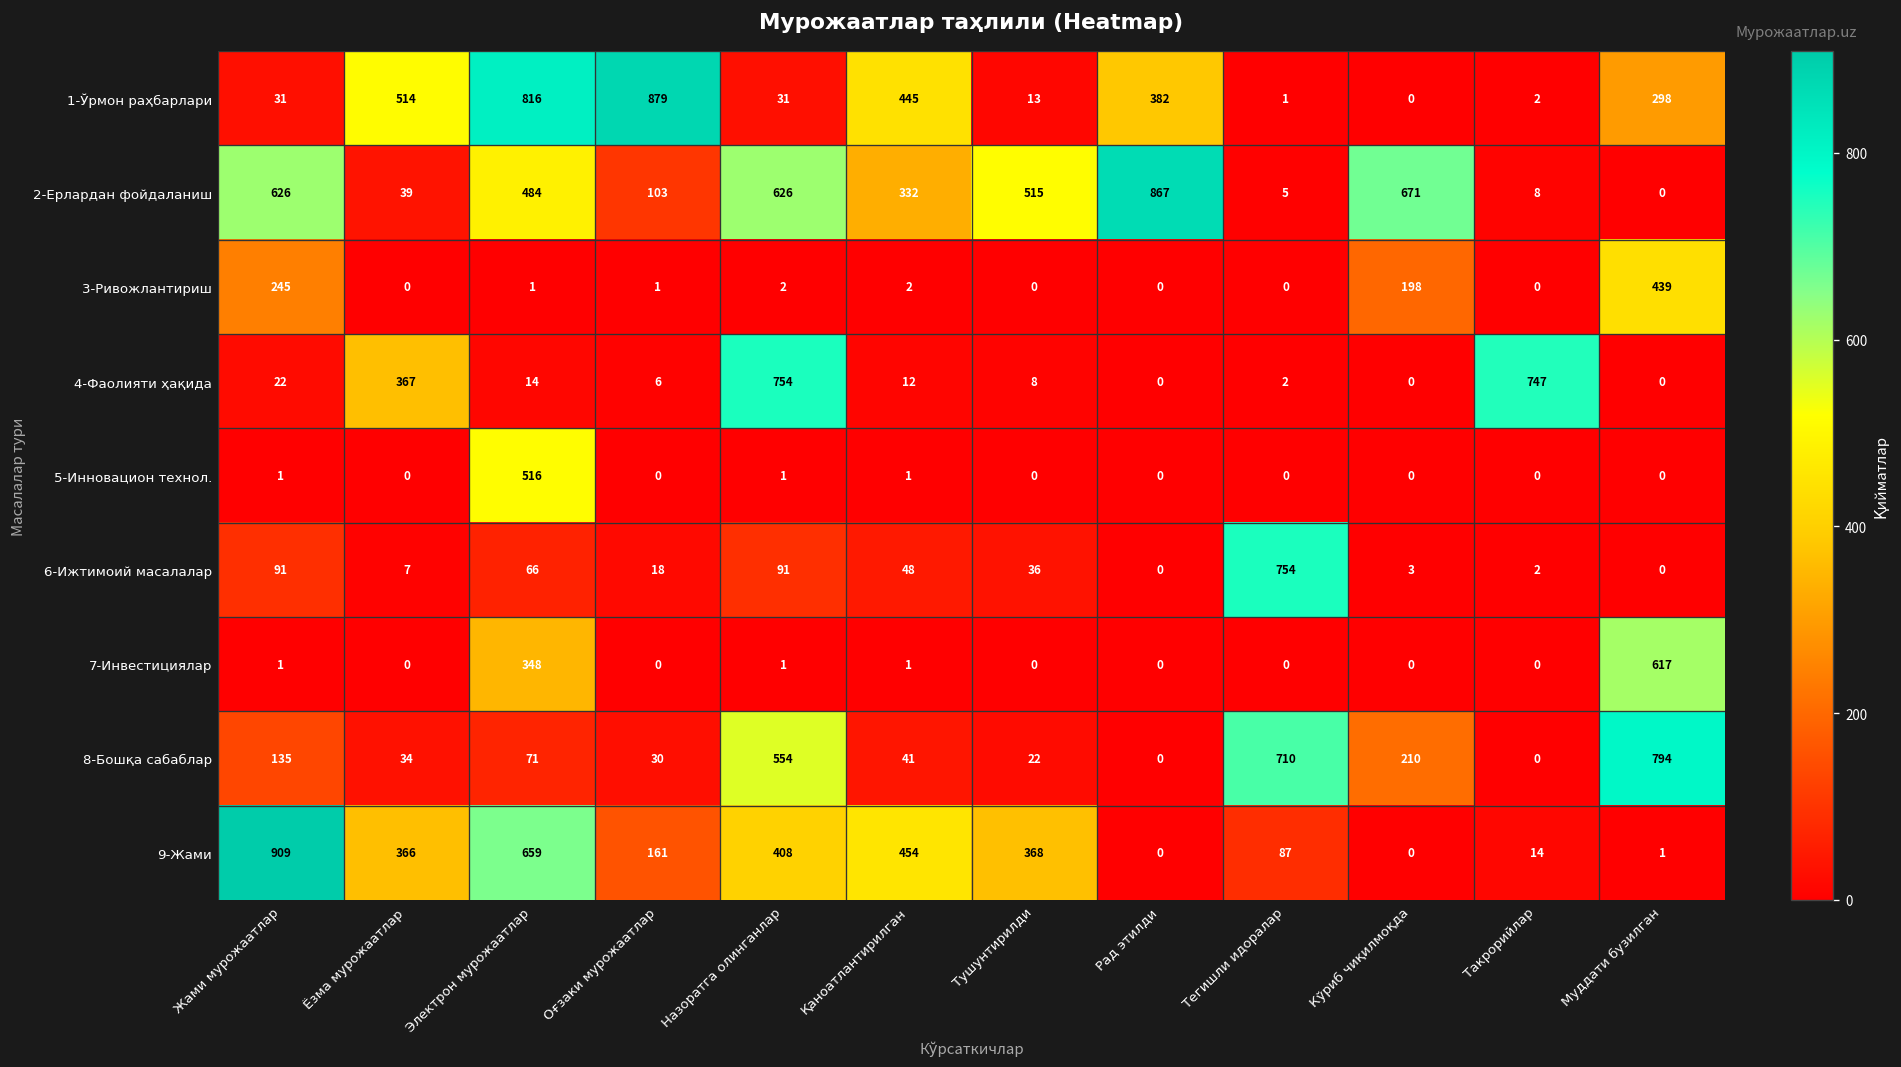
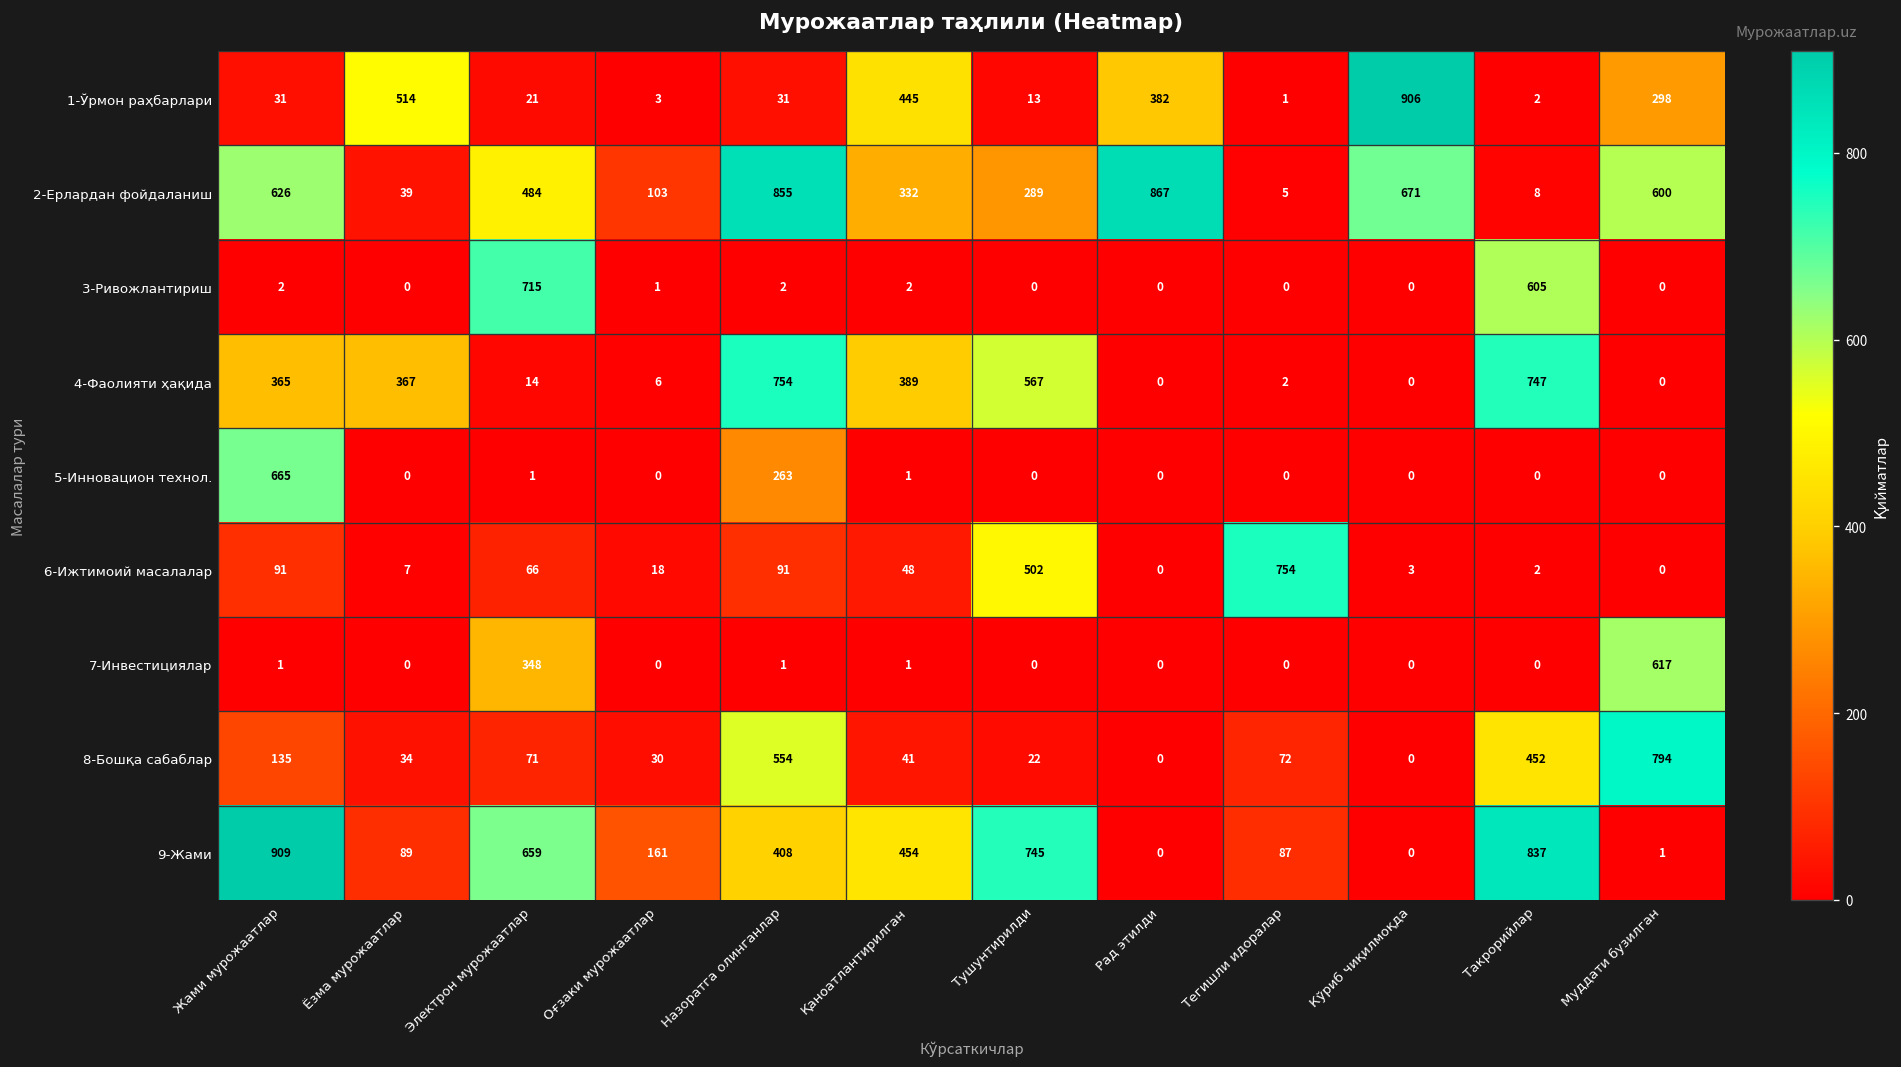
1-Ўрмон раҳбарлари, Электрон мурожаатлар: 816 -> 21
1-Ўрмон раҳбарлари, Оғзаки мурожаатлар: 879 -> 3
1-Ўрмон раҳбарлари, Кўриб чиқилмоқда: 0 -> 906
2-Ерлардан фойдаланиш, Назоратга олинганлар: 626 -> 855
2-Ерлардан фойдаланиш, Тушунтирилди: 515 -> 289
2-Ерлардан фойдаланиш, Муддати бузилган: 0 -> 600
3-Ривожлантириш, Жами мурожаатлар: 245 -> 2
3-Ривожлантириш, Электрон мурожаатлар: 1 -> 715
3-Ривожлантириш, Кўриб чиқилмоқда: 198 -> 0
3-Ривожлантириш, Такрорийлар: 0 -> 605
3-Ривожлантириш, Муддати бузилган: 439 -> 0
4-Фаолияти ҳақида, Жами мурожаатлар: 22 -> 365
4-Фаолияти ҳақида, Қаноатлантирилган: 12 -> 389
4-Фаолияти ҳақида, Тушунтирилди: 8 -> 567
5-Инновацион технол., Жами мурожаатлар: 1 -> 665
5-Инновацион технол., Электрон мурожаатлар: 516 -> 1
5-Инновацион технол., Назоратга олинганлар: 1 -> 263
6-Ижтимоий масалалар, Тушунтирилди: 36 -> 502
8-Бошқа сабаблар, Тегишли идоралар: 710 -> 72
8-Бошқа сабаблар, Кўриб чиқилмоқда: 210 -> 0
8-Бошқа сабаблар, Такрорийлар: 0 -> 452
9-Жами, Ёзма мурожаатлар: 366 -> 89
9-Жами, Тушунтирилди: 368 -> 745
9-Жами, Такрорийлар: 14 -> 837
